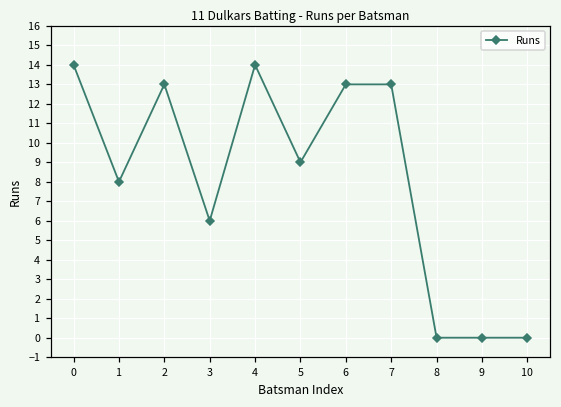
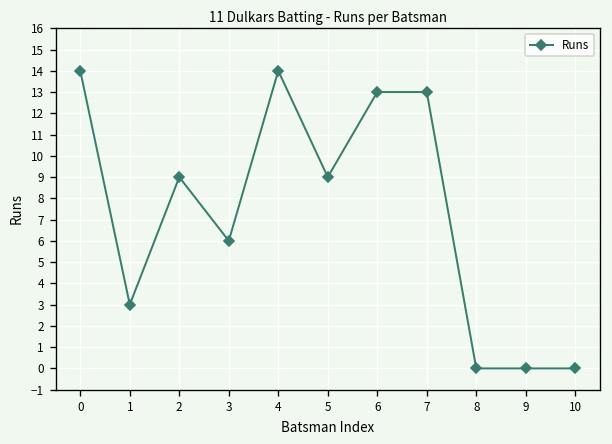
1: 8 -> 3
2: 13 -> 9
